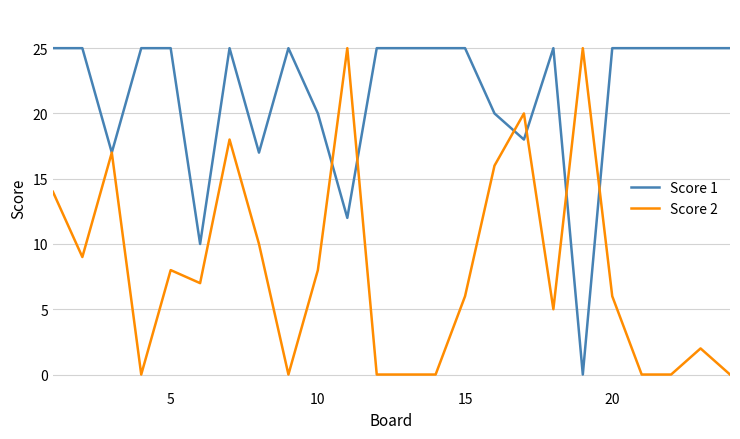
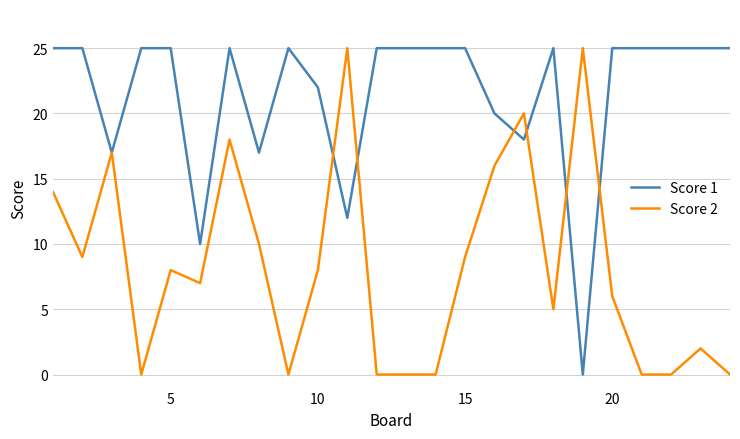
Score 1, 10: 20 -> 22
Score 2, 15: 6 -> 9
